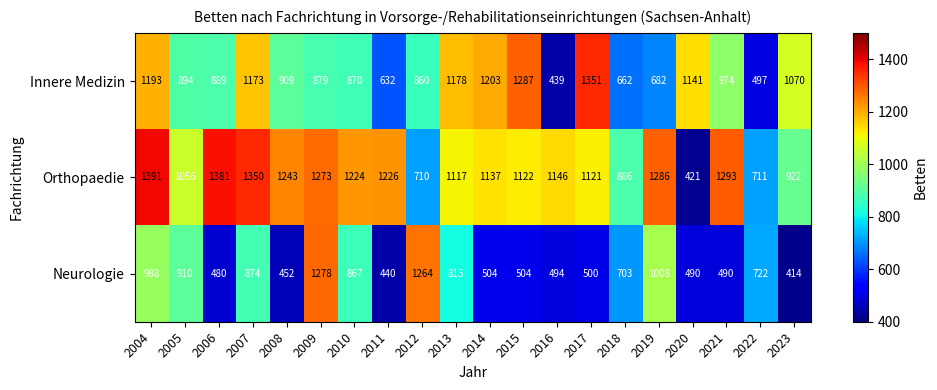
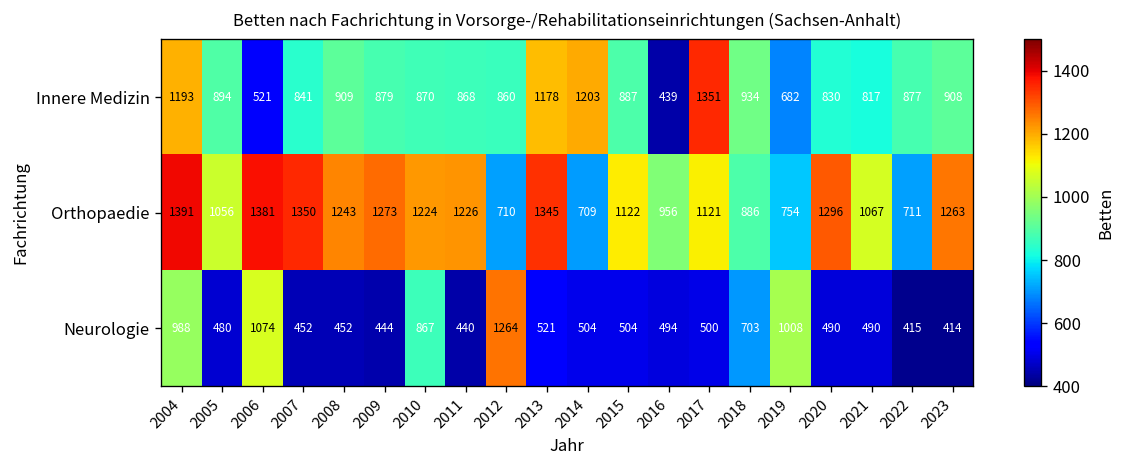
Innere Medizin, 2006: 889 -> 521
Innere Medizin, 2007: 1173 -> 841
Innere Medizin, 2011: 632 -> 868
Innere Medizin, 2015: 1287 -> 887
Innere Medizin, 2018: 662 -> 934
Innere Medizin, 2020: 1141 -> 830
Innere Medizin, 2021: 974 -> 817
Innere Medizin, 2022: 497 -> 877
Innere Medizin, 2023: 1070 -> 908
Orthopaedie, 2013: 1117 -> 1345
Orthopaedie, 2014: 1137 -> 709
Orthopaedie, 2016: 1146 -> 956
Orthopaedie, 2019: 1286 -> 754
Orthopaedie, 2020: 421 -> 1296
Orthopaedie, 2021: 1293 -> 1067
Orthopaedie, 2023: 922 -> 1263
Neurologie, 2005: 910 -> 480
Neurologie, 2006: 480 -> 1074
Neurologie, 2007: 874 -> 452
Neurologie, 2009: 1278 -> 444
Neurologie, 2013: 815 -> 521
Neurologie, 2022: 722 -> 415
